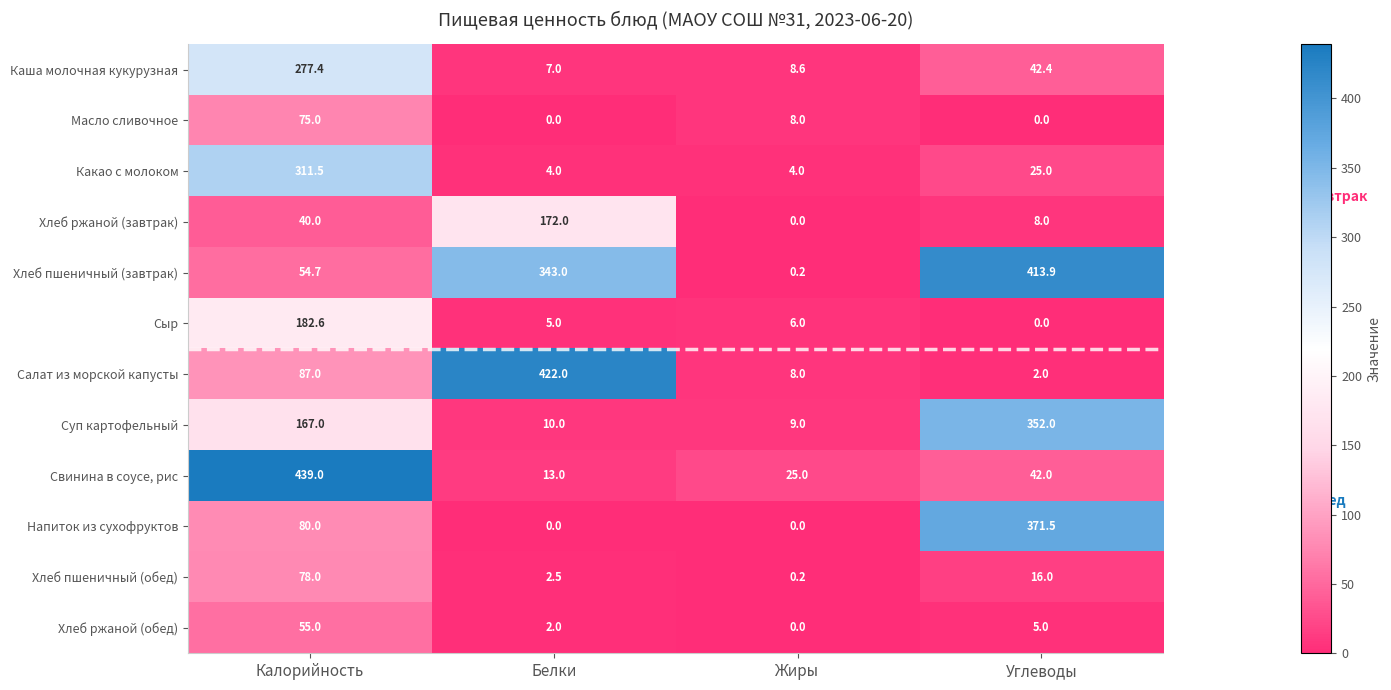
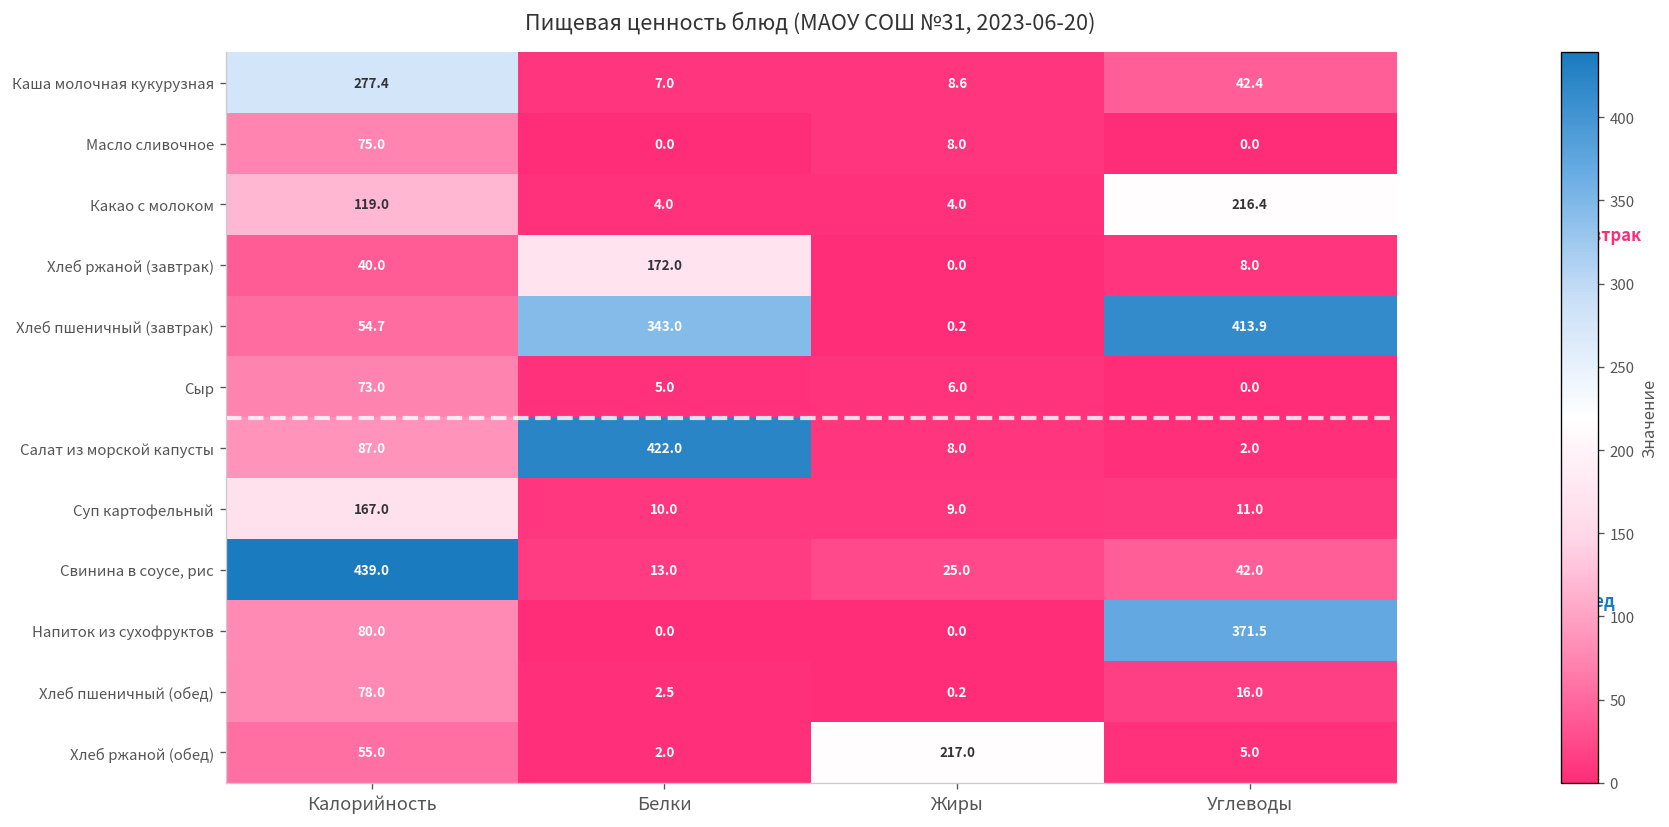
Какао с молоком, Калорийность: 311.5 -> 119.0
Какао с молоком, Углеводы: 25.0 -> 216.4
Сыр, Калорийность: 182.6 -> 73.0
Суп картофельный, Углеводы: 352.0 -> 11.0
Хлеб ржаной (обед), Жиры: 0.0 -> 217.0
